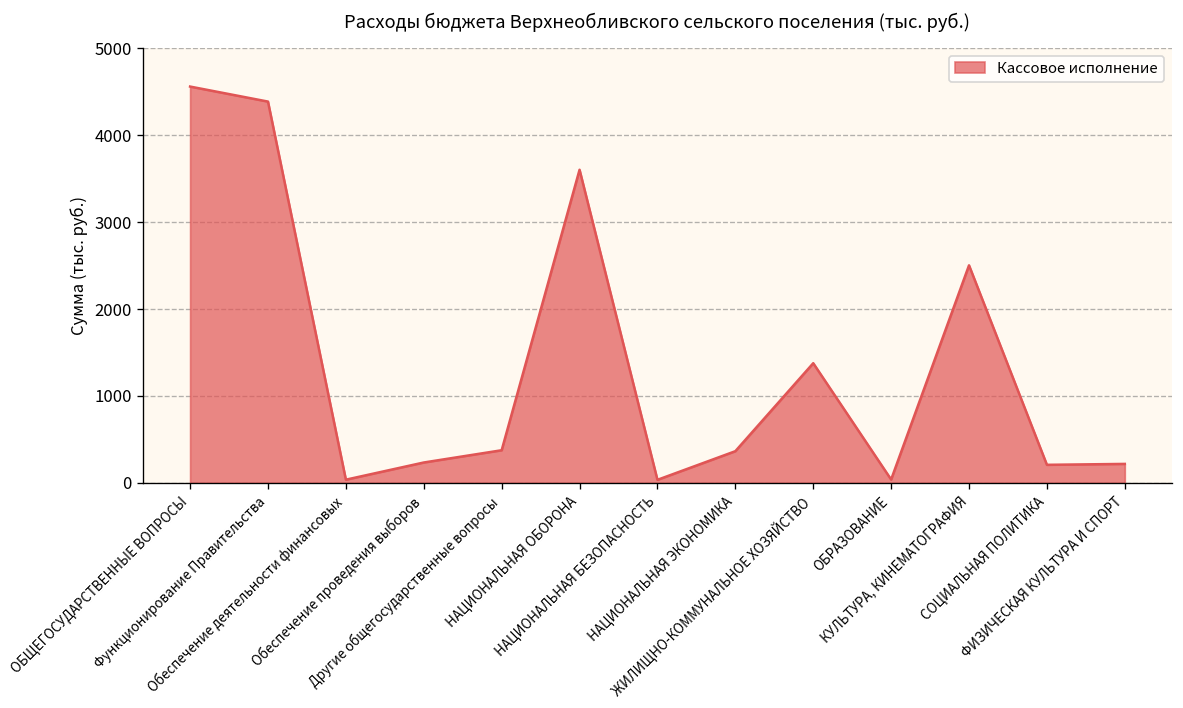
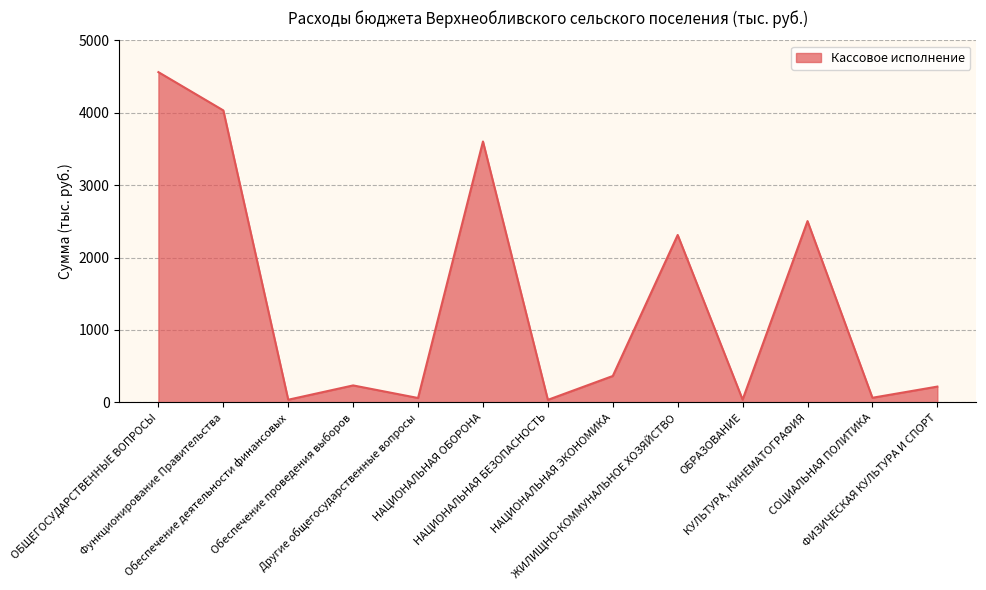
Функционирование Правительства: 4400 -> 4000
Другие общегосударственные вопросы: 400 -> 100
ЖИЛИЩНО-КОММУНАЛЬНОЕ ХОЗЯЙСТВО: 1400 -> 2300
СОЦИАЛЬНАЯ ПОЛИТИКА: 200 -> 100
